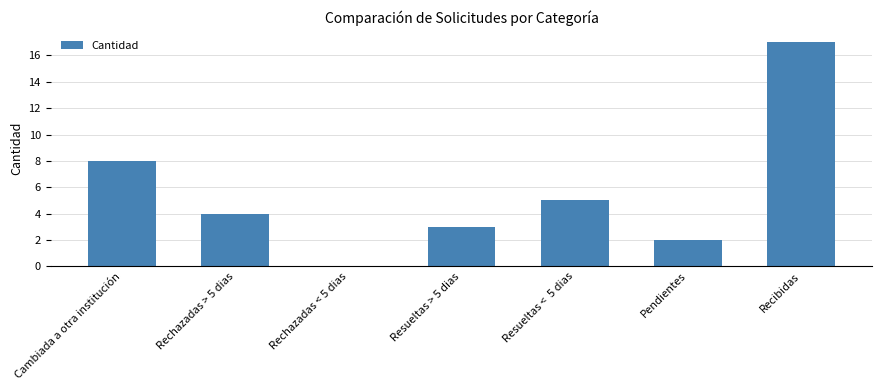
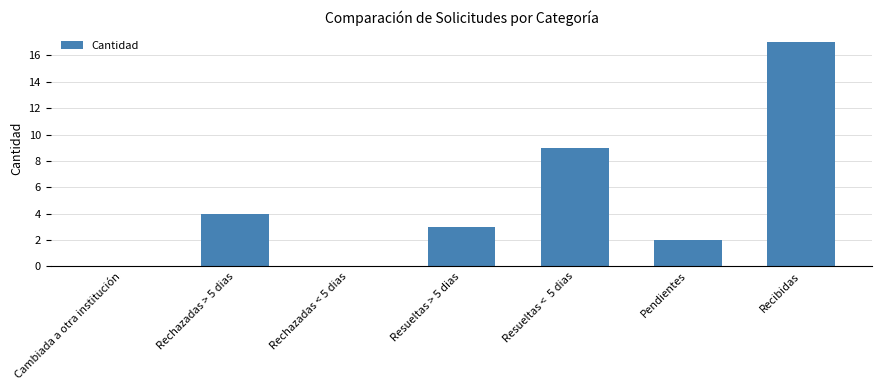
Cambiada a otra institución: 8 -> 0
Resueltas < 5 dias: 5 -> 9
